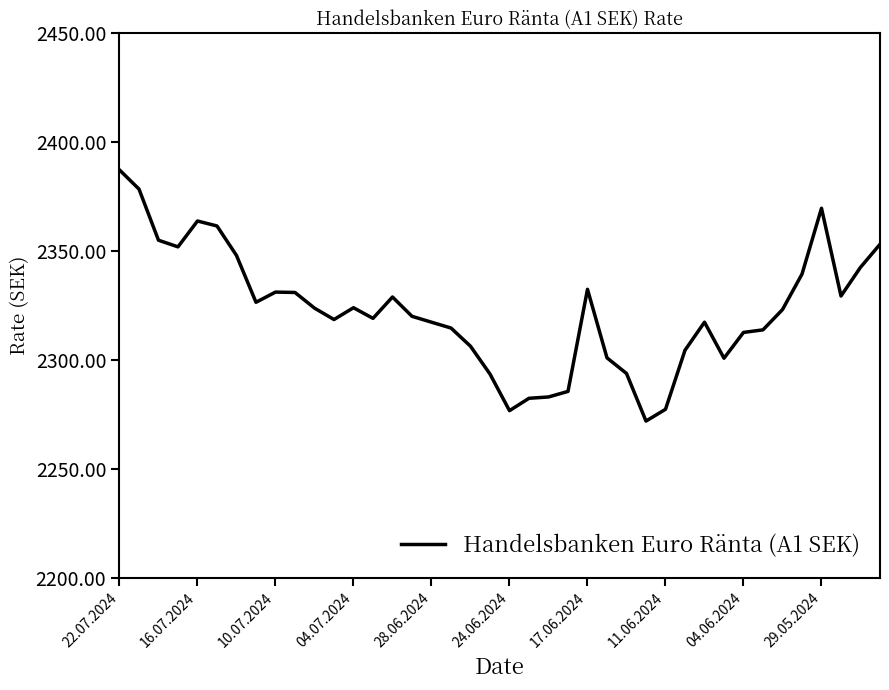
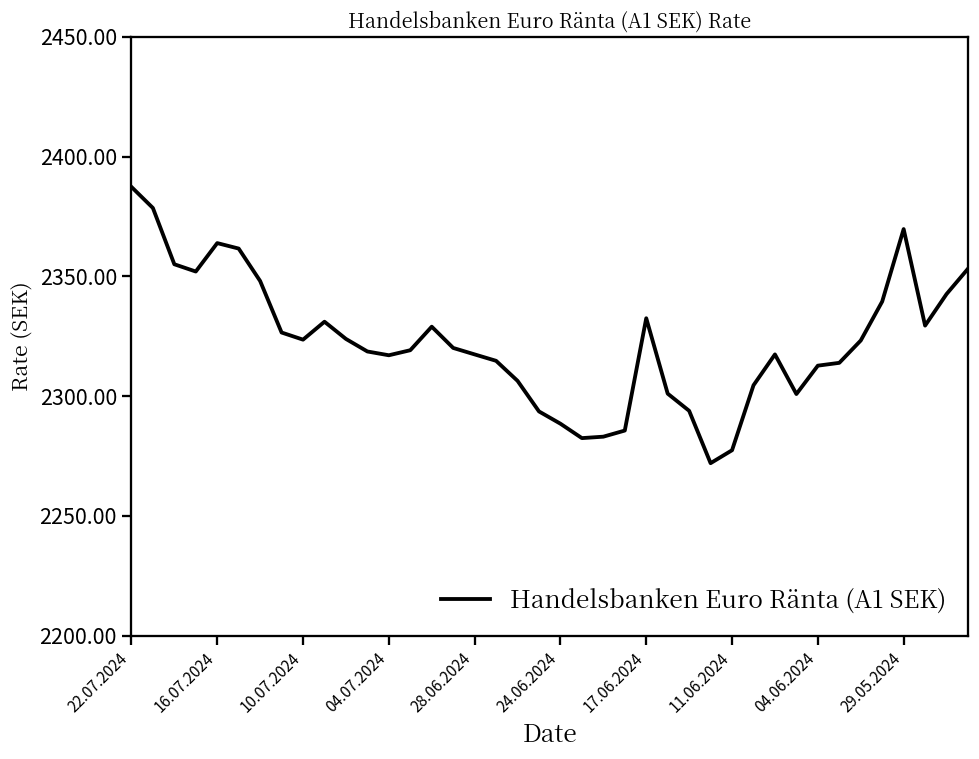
10.07.2024: 2331 -> 2324
04.07.2024: 2324 -> 2317
24.06.2024: 2277 -> 2288
